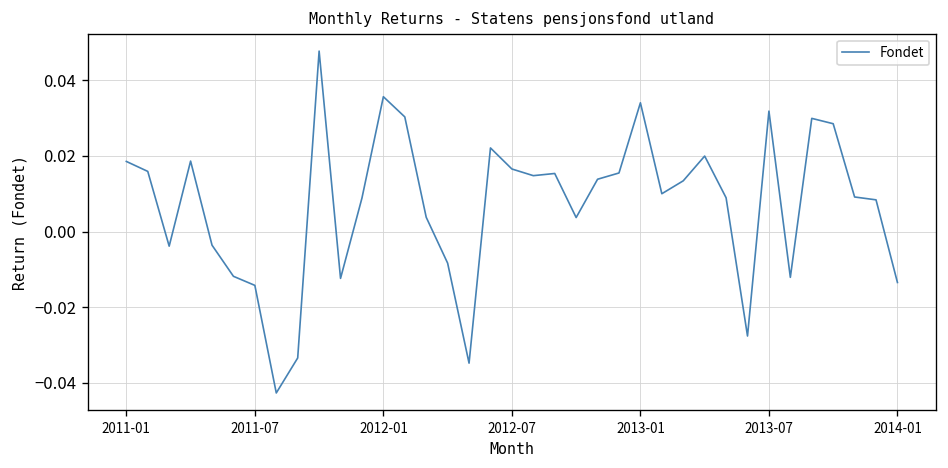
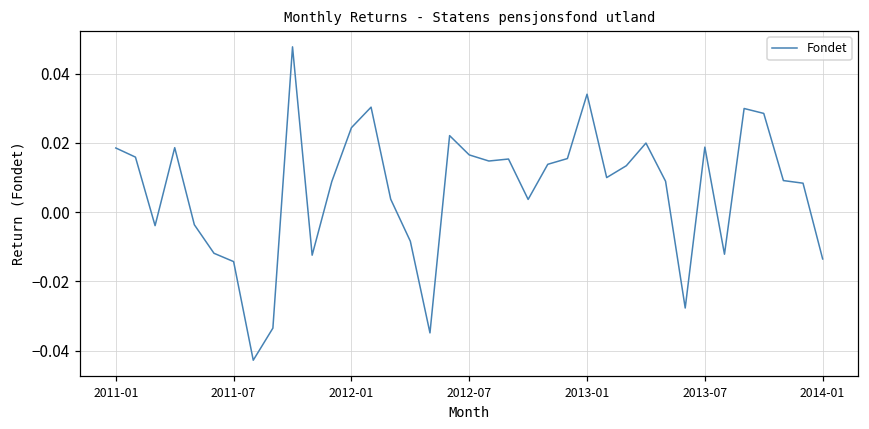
2012-01: 0.036 -> 0.024
2013-07: 0.032 -> 0.019
